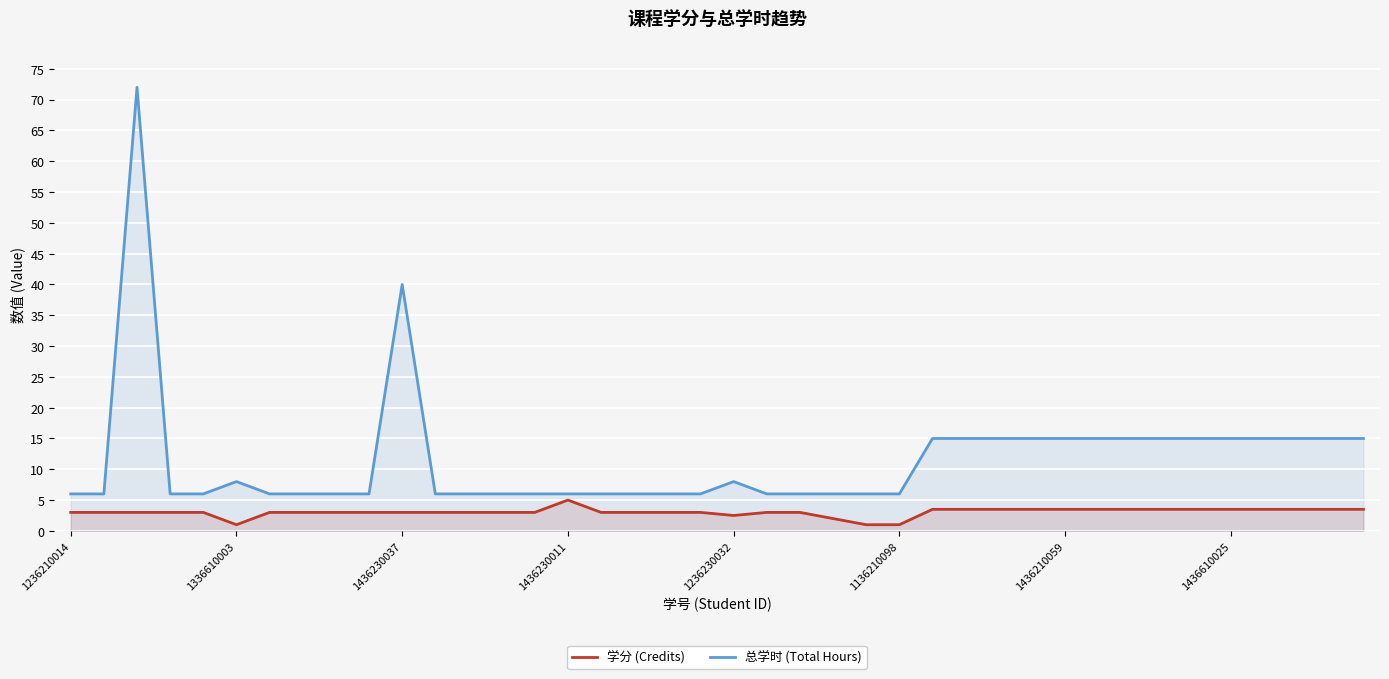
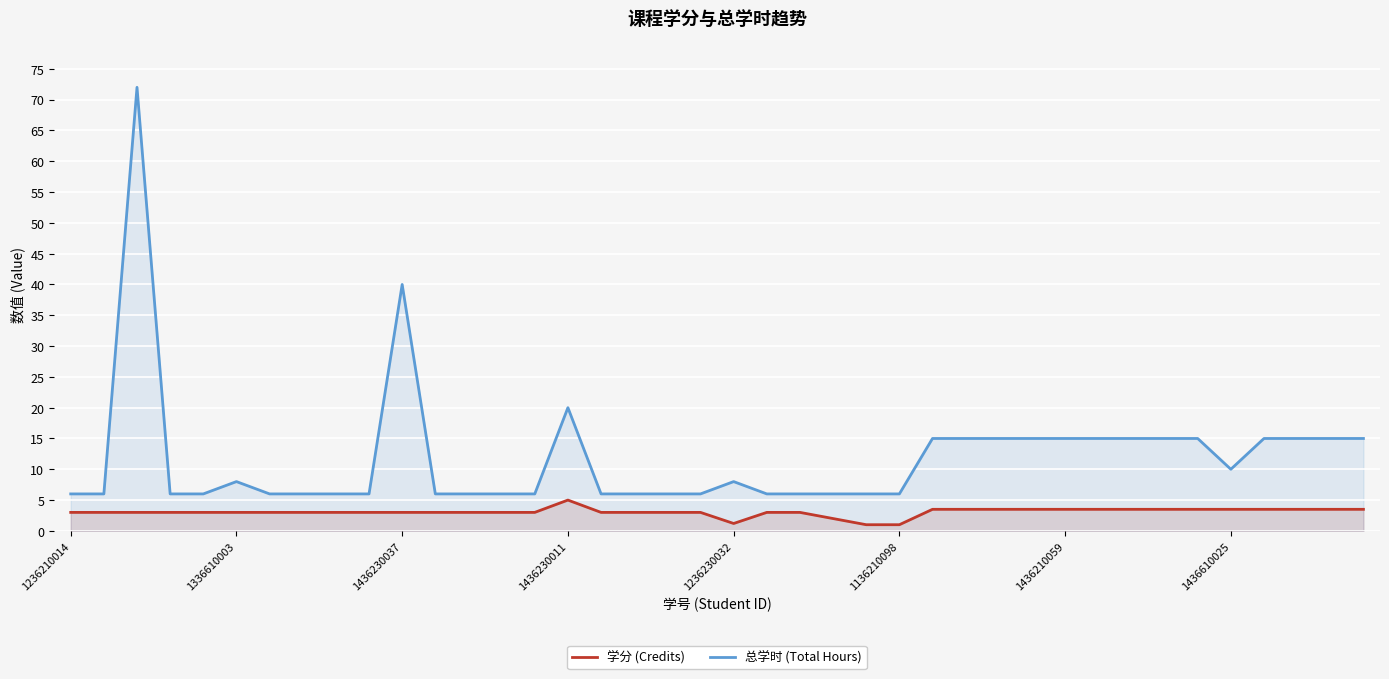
学分 (Credits), 1336610003: 1 -> 3
总学时 (Total Hours), 1436230011: 6 -> 20
学分 (Credits), 1236230032: 3 -> 1
总学时 (Total Hours), 1436610025: 15 -> 10
